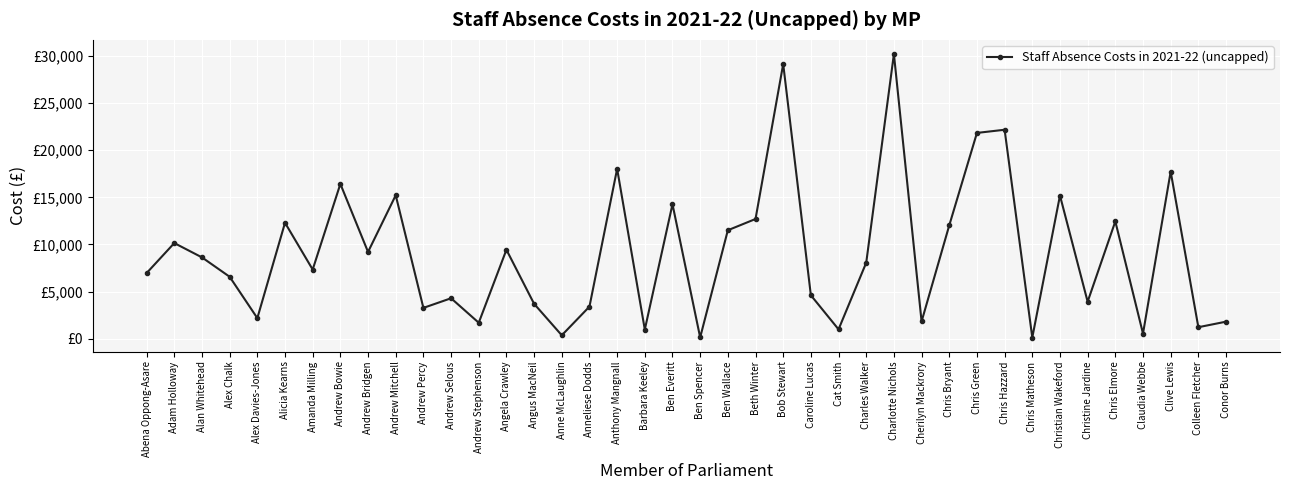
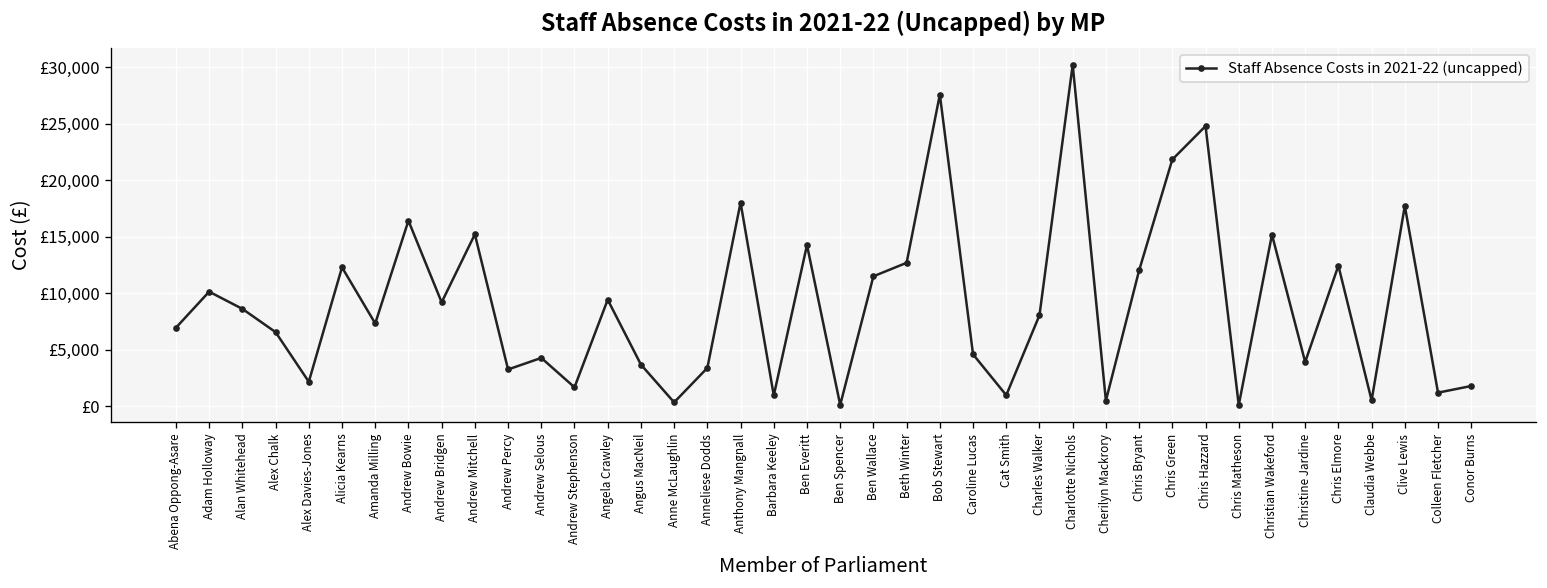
Bob Stewart: £29,000 -> £28,000
Cherilyn Mackrory: £2,000 -> £1,000
Chris Hazzard: £22,000 -> £25,000
